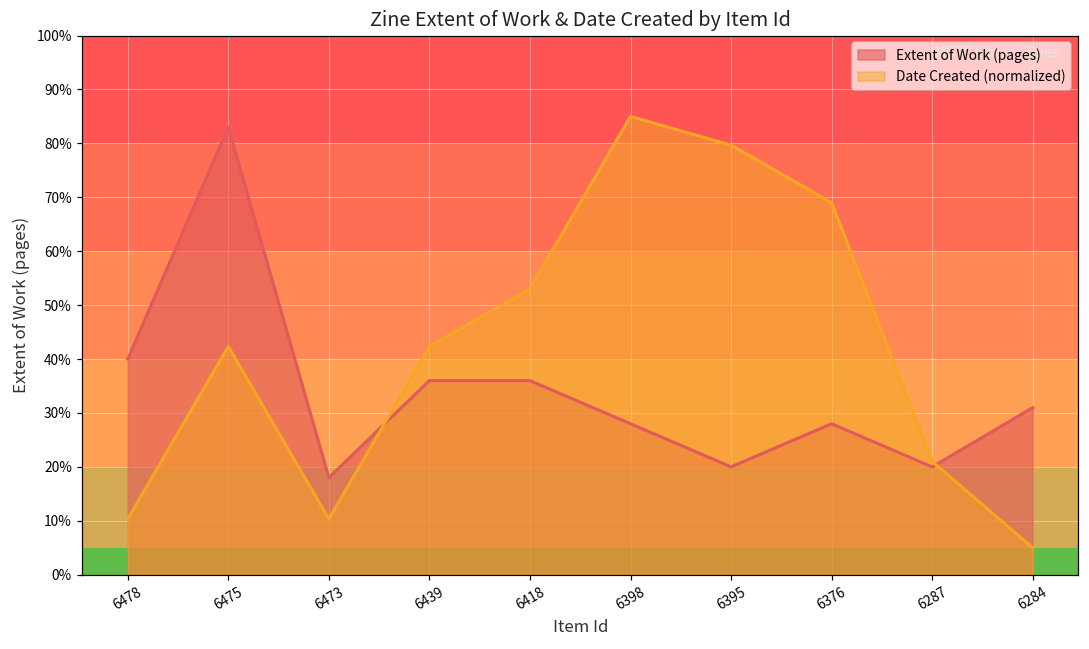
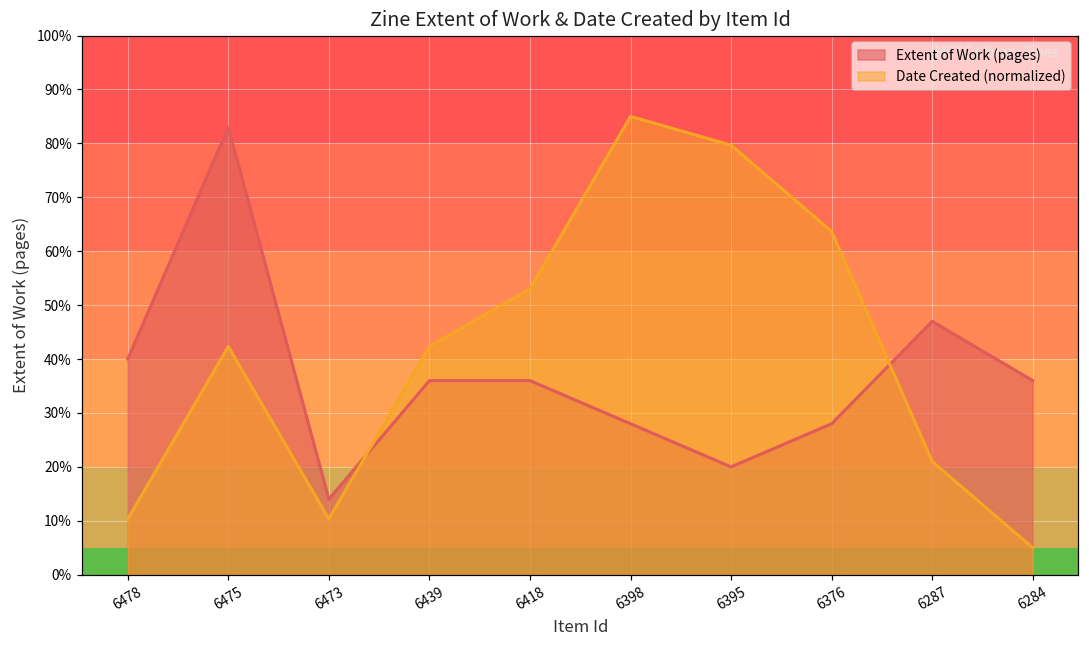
Extent of Work (pages), 6473: 18% -> 14%
Date Created (normalized), 6376: 69% -> 64%
Extent of Work (pages), 6287: 20% -> 47%
Extent of Work (pages), 6284: 31% -> 36%
